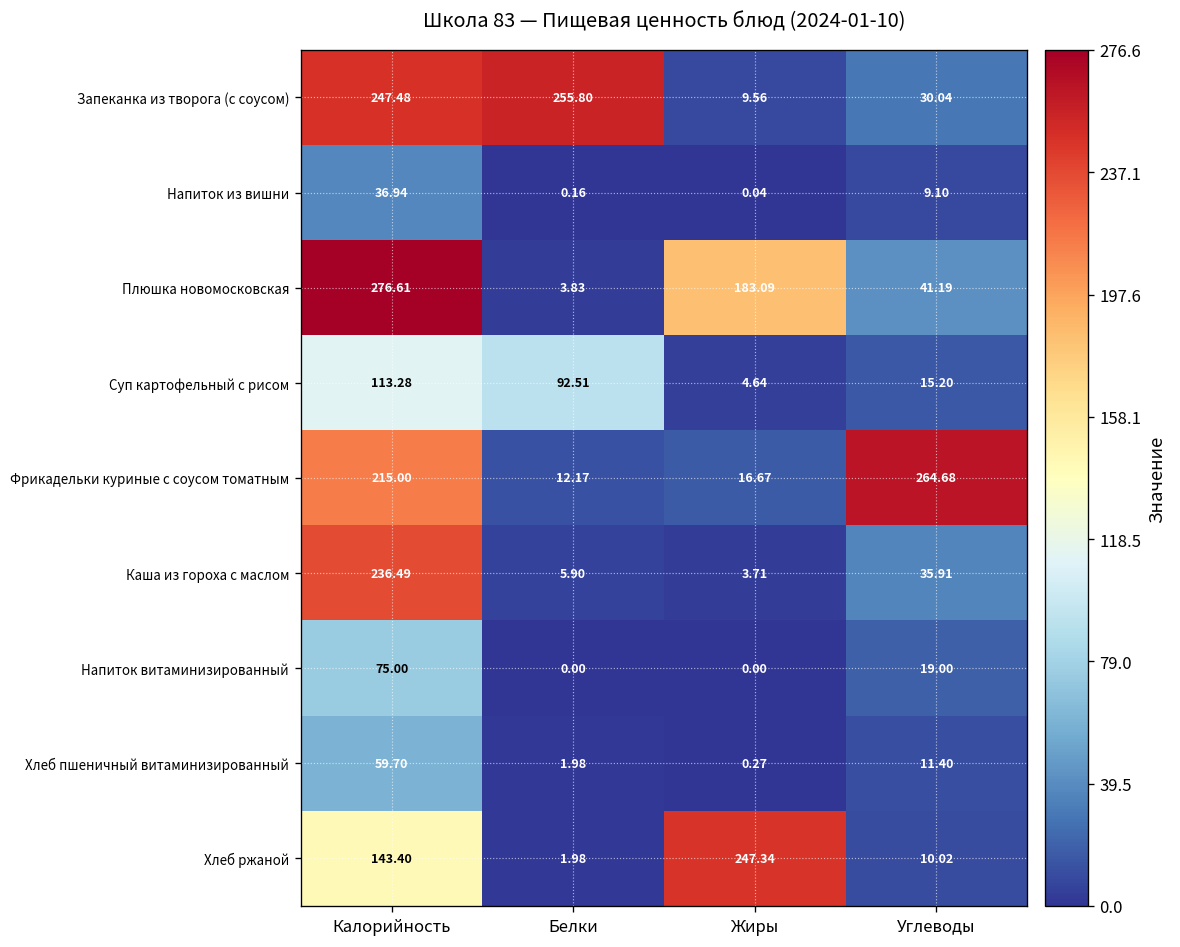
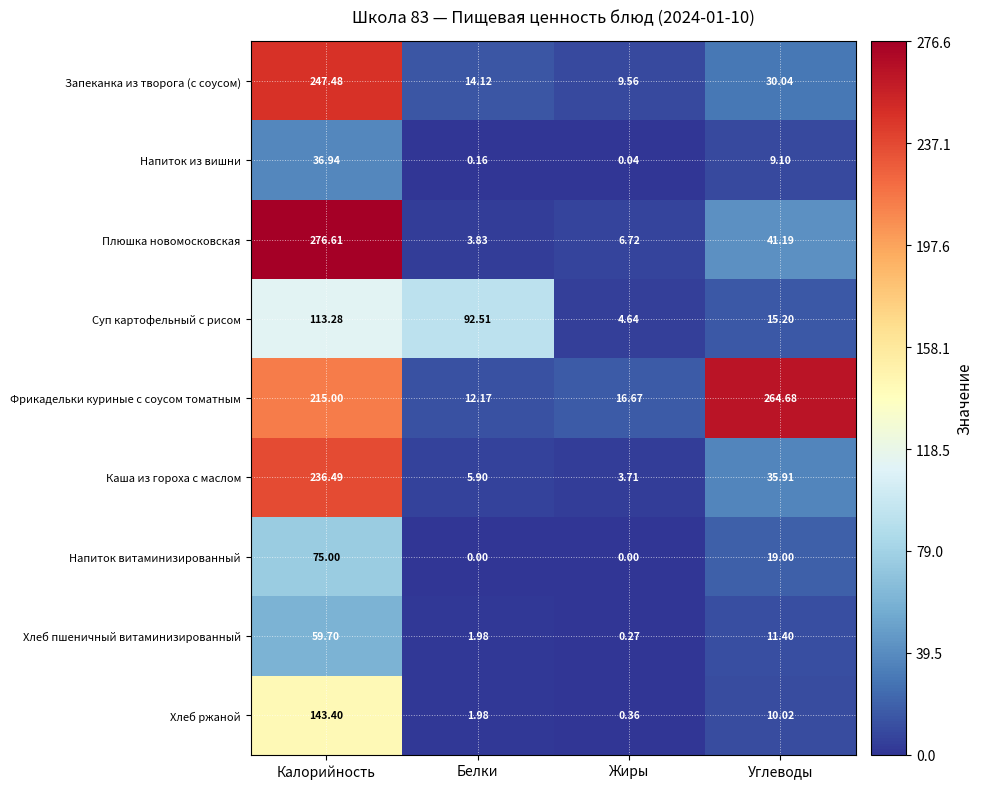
Запеканка из творога (с соусом), Белки: 255.80 -> 14.12
Плюшка новомосковская, Жиры: 183.09 -> 6.72
Хлеб ржаной, Жиры: 247.34 -> 0.36
